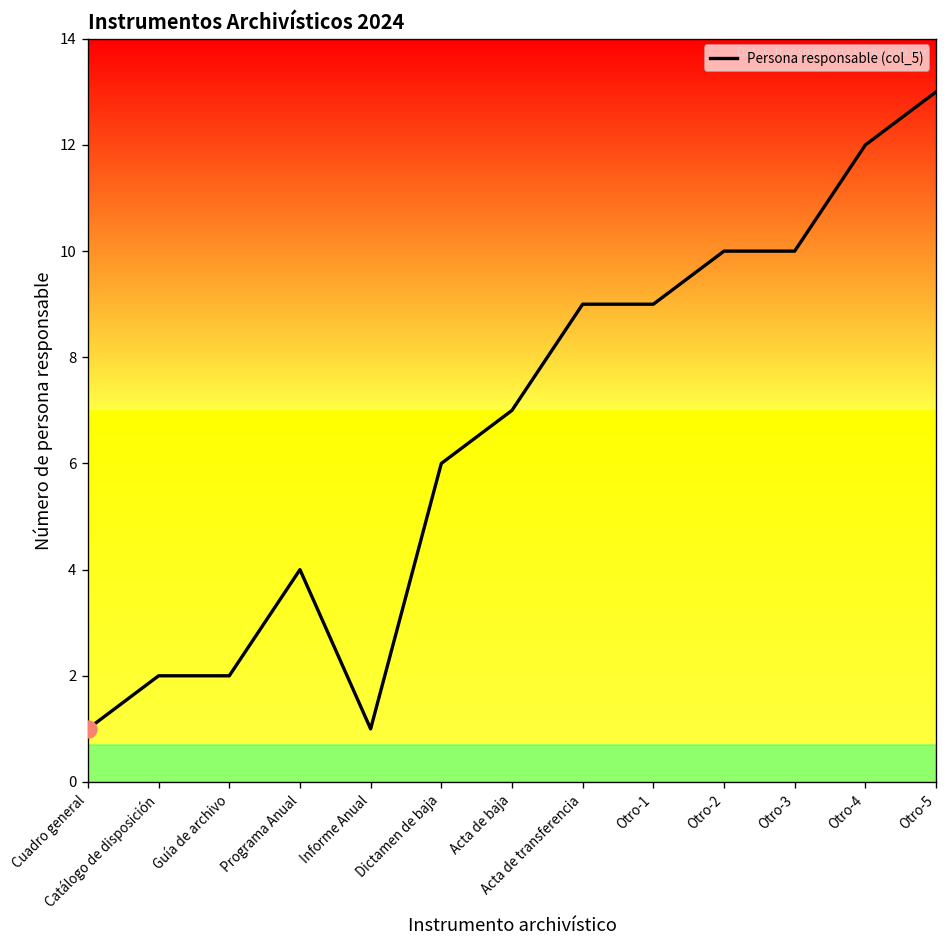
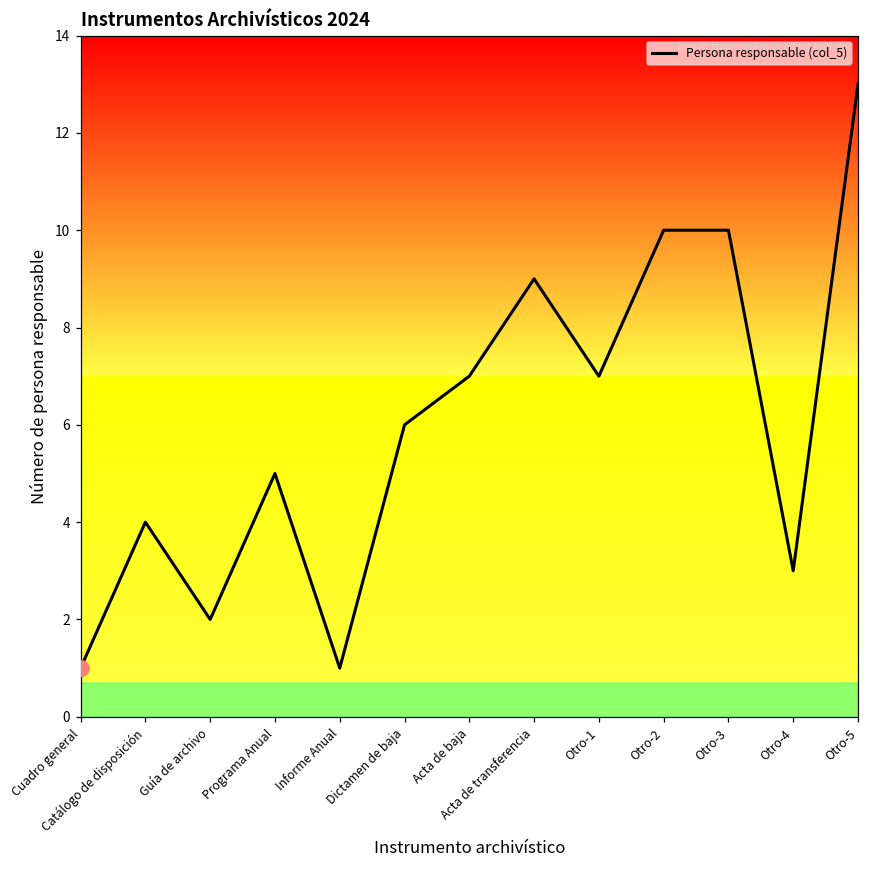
Persona responsable (col_5), Catálogo de disposición: 2 -> 4
Persona responsable (col_5), Programa Anual: 4 -> 5
Persona responsable (col_5), Otro-1: 9 -> 7
Persona responsable (col_5), Otro-4: 12 -> 3
